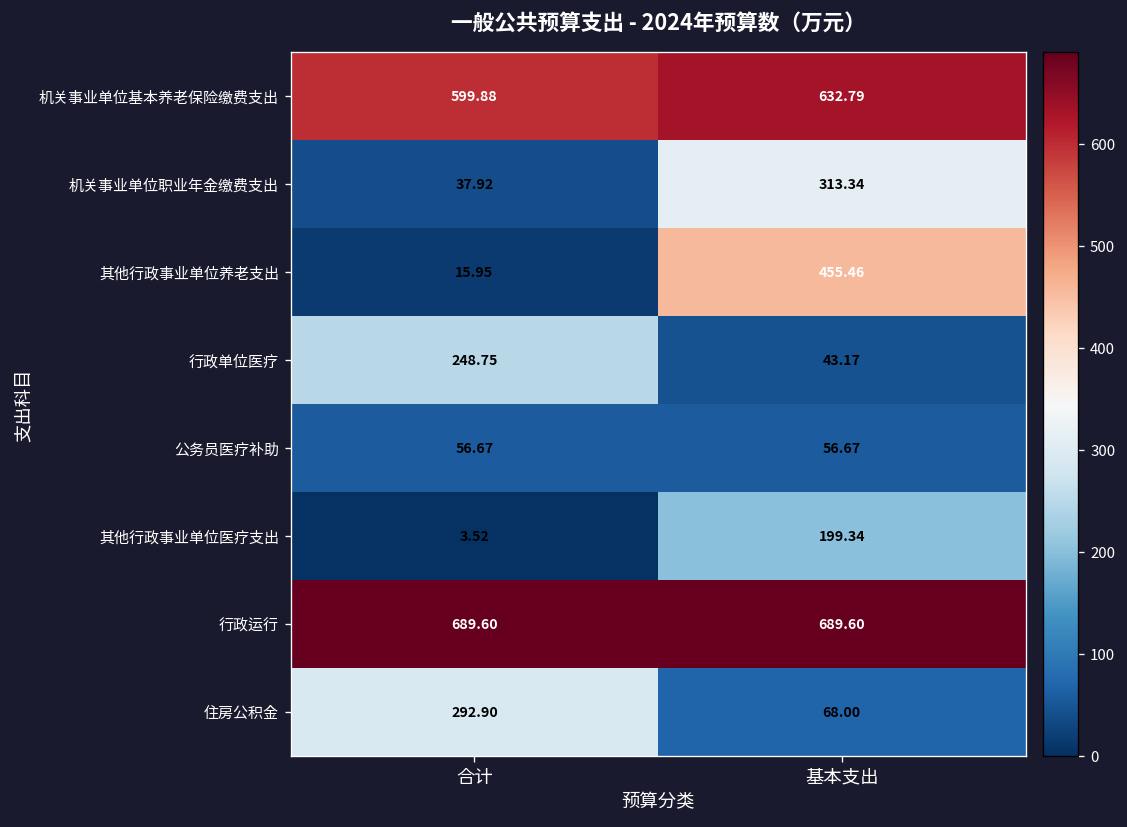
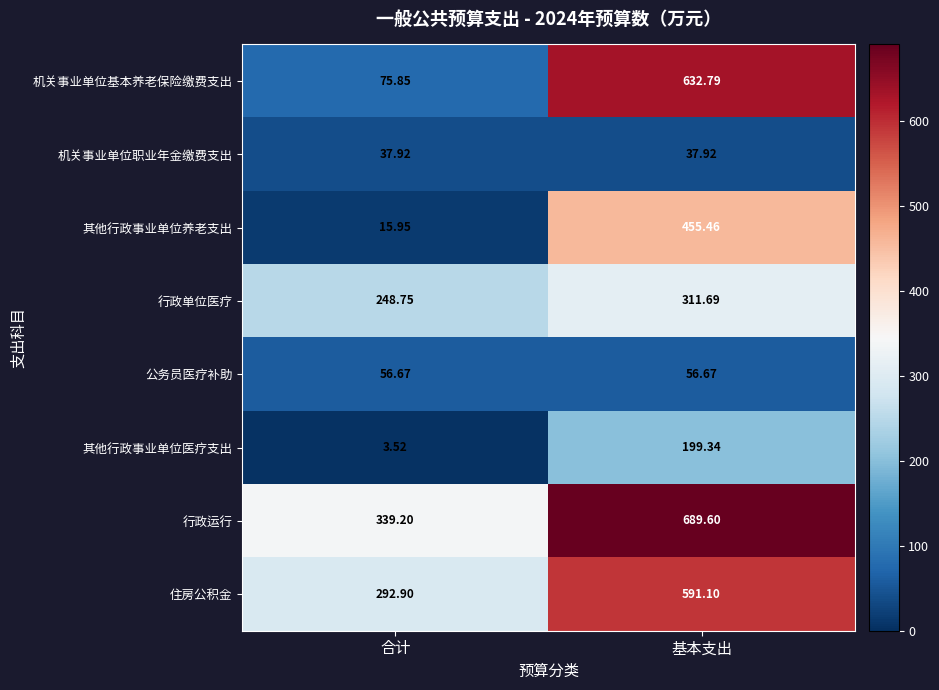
机关事业单位基本养老保险缴费支出, 合计: 599.88 -> 75.85
机关事业单位职业年金缴费支出, 基本支出: 313.34 -> 37.92
行政单位医疗, 基本支出: 43.17 -> 311.69
行政运行, 合计: 689.60 -> 339.20
住房公积金, 基本支出: 68.00 -> 591.10
